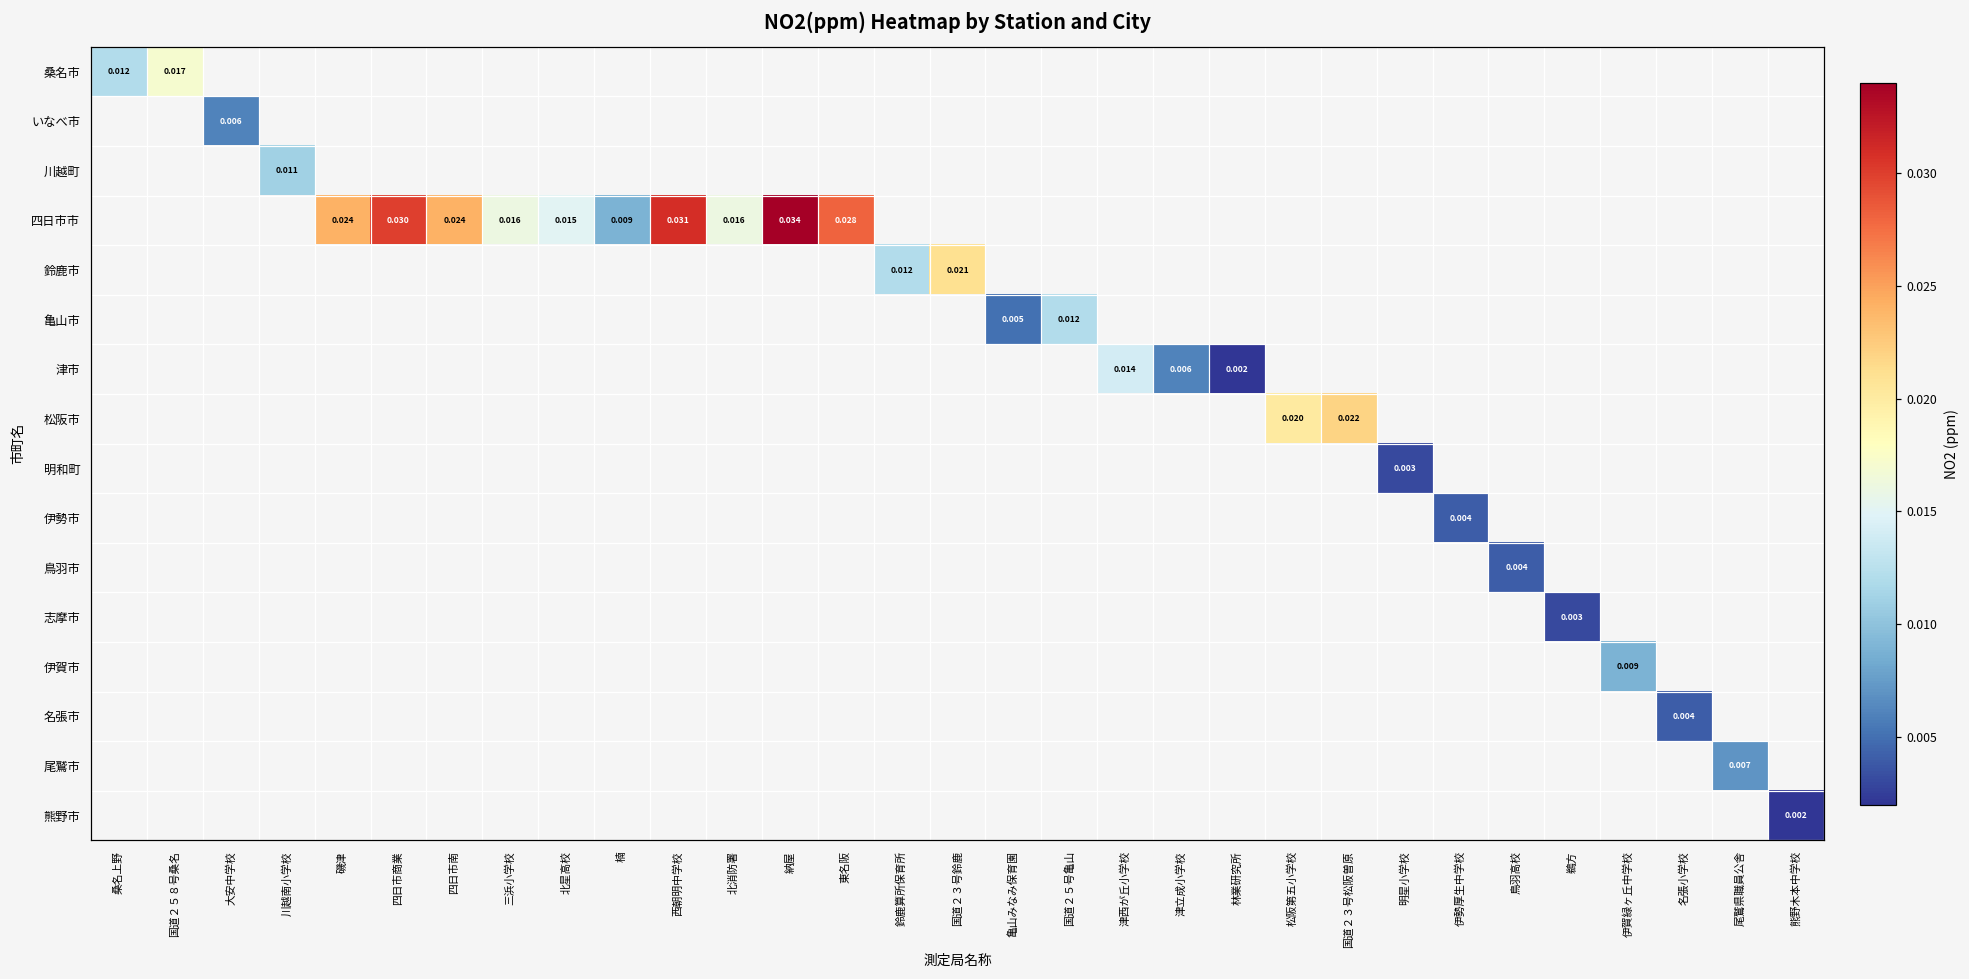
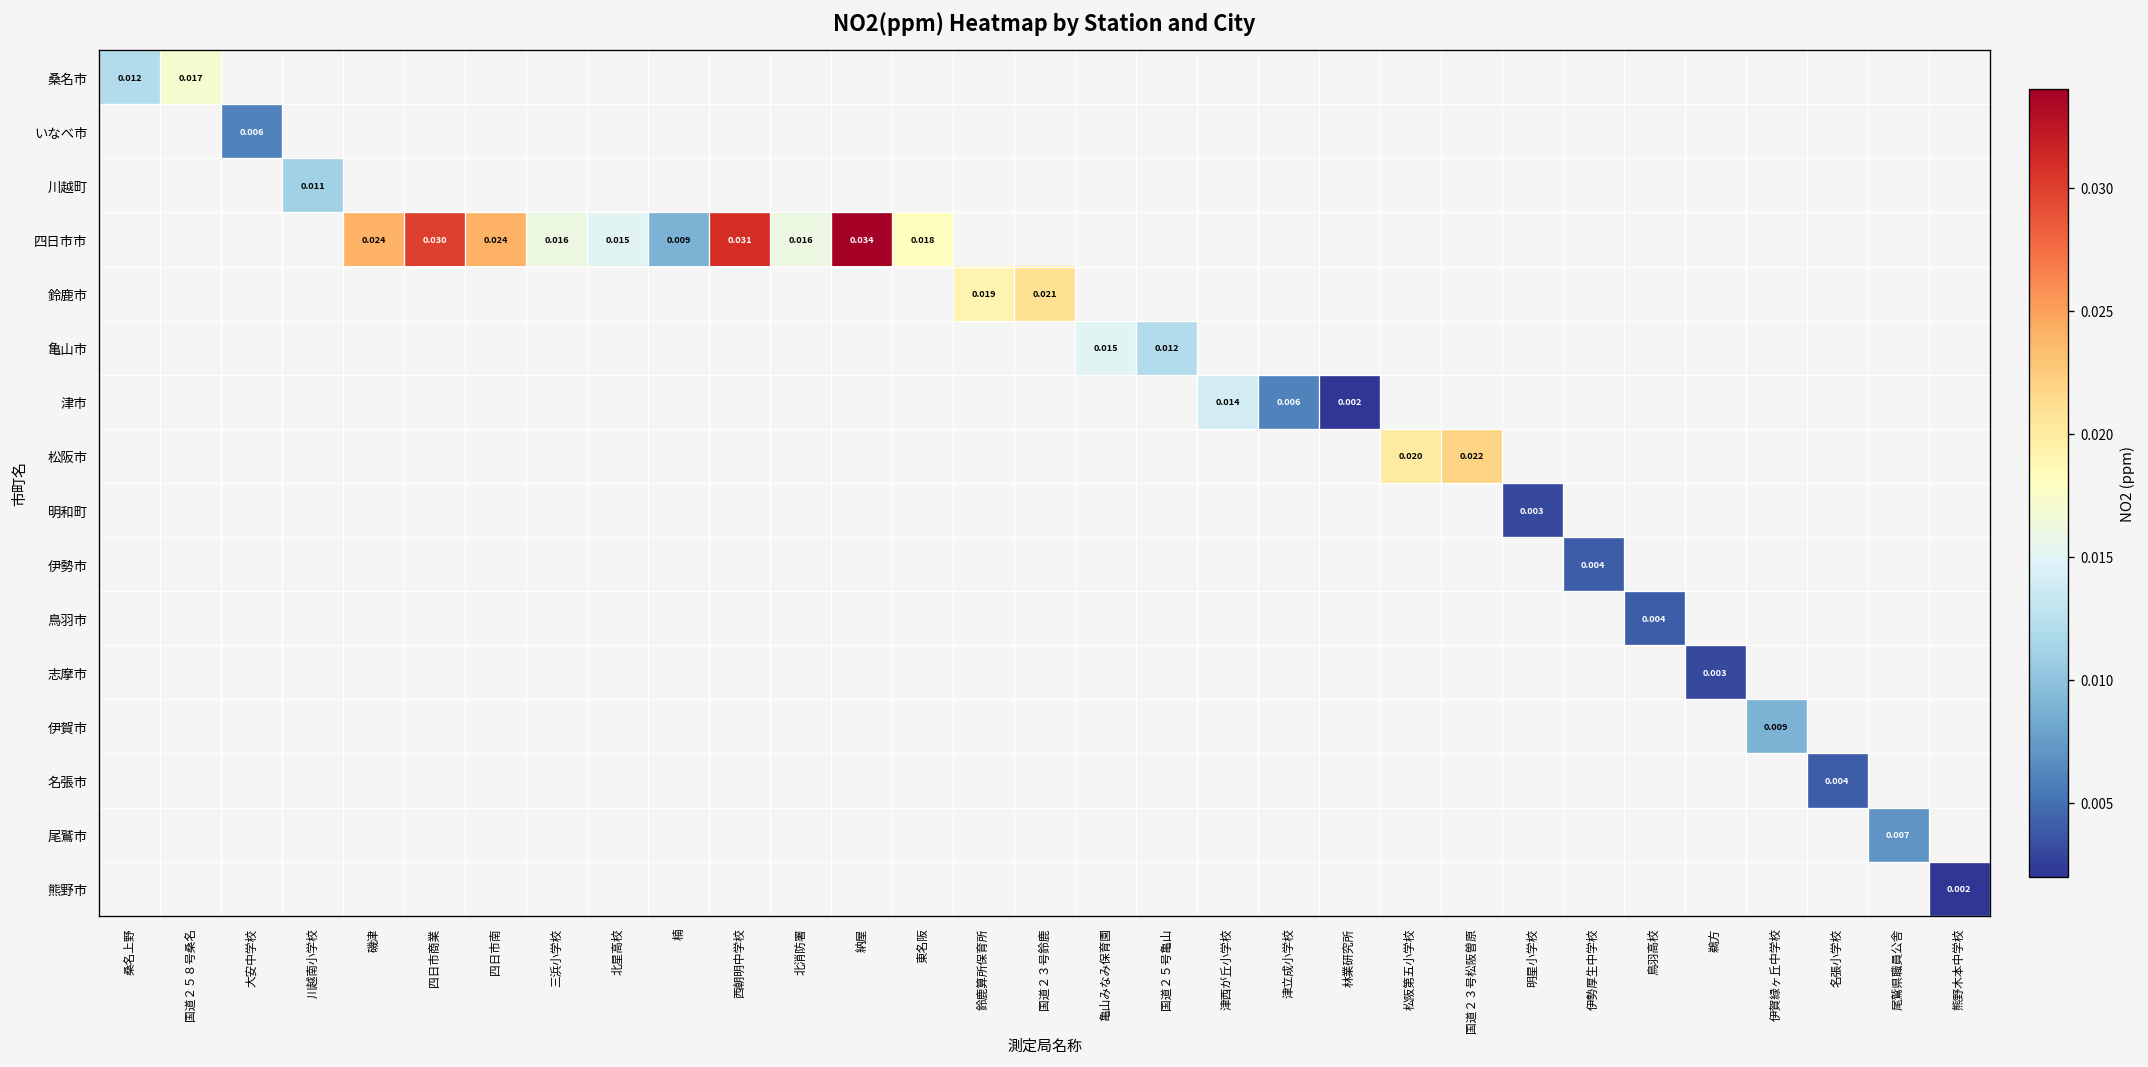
四日市市, 東名阪: 0.028 -> 0.018
鈴鹿市, 鈴鹿算所保育所: 0.012 -> 0.019
亀山市, 亀山みなみ保育園: 0.005 -> 0.015
